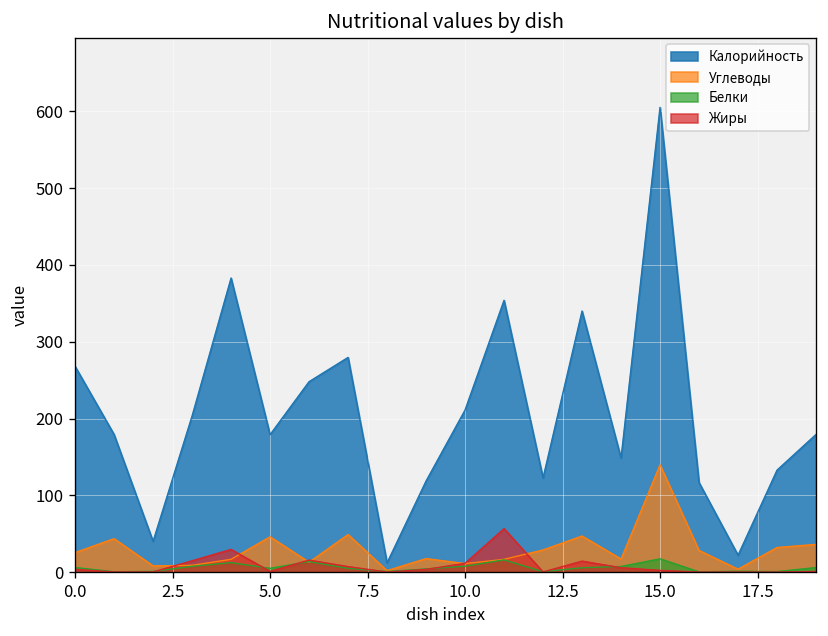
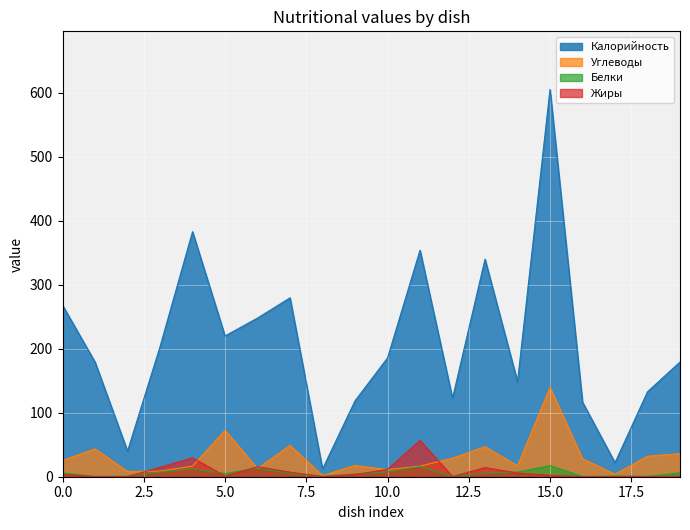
Калорийность, 5.0: 180 -> 220
Углеводы, 5.0: 50 -> 70
Калорийность, 10.0: 210 -> 190
